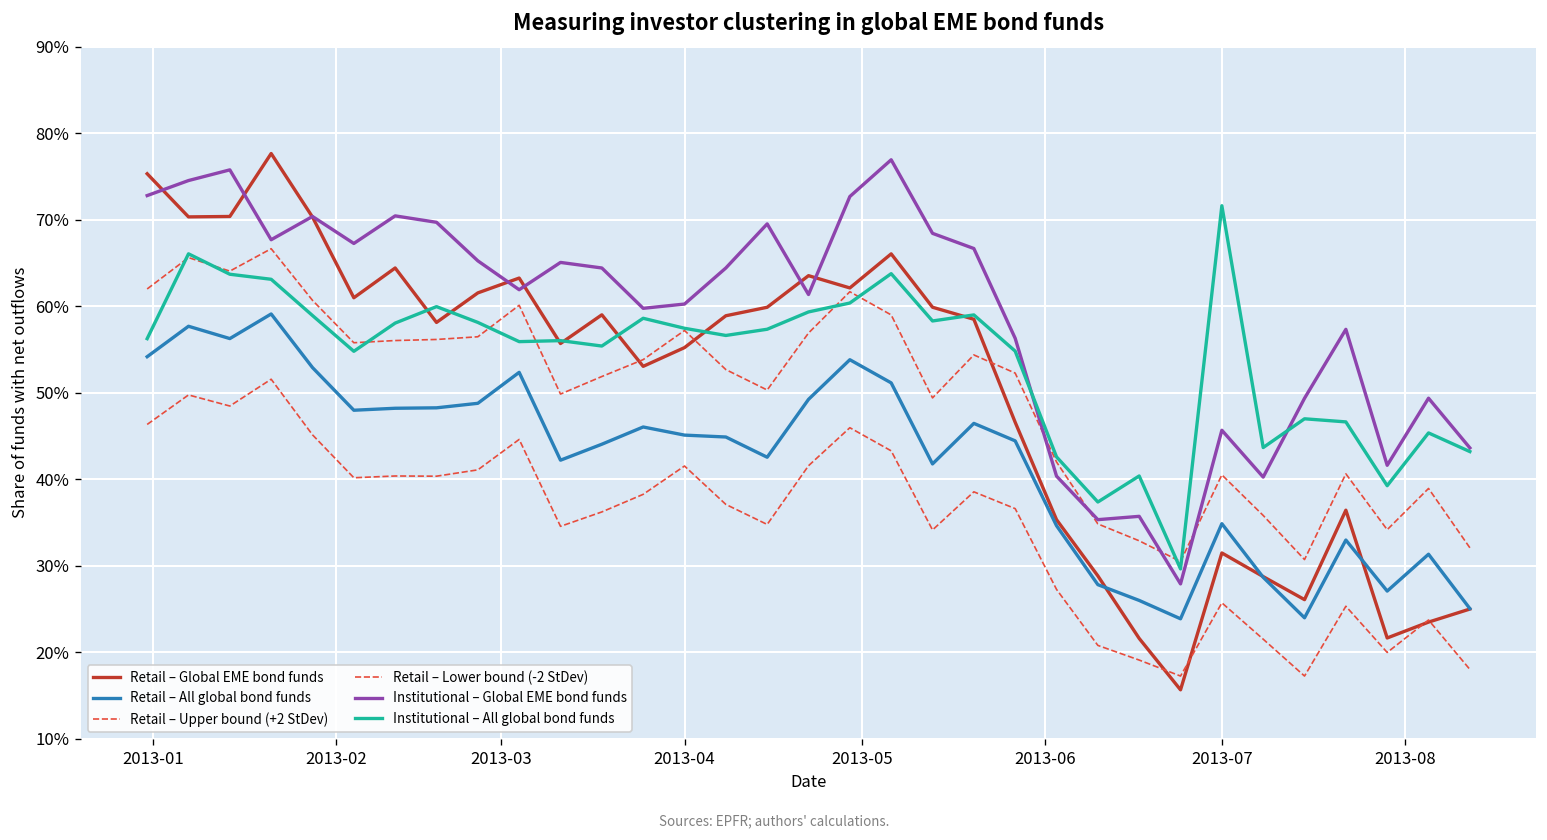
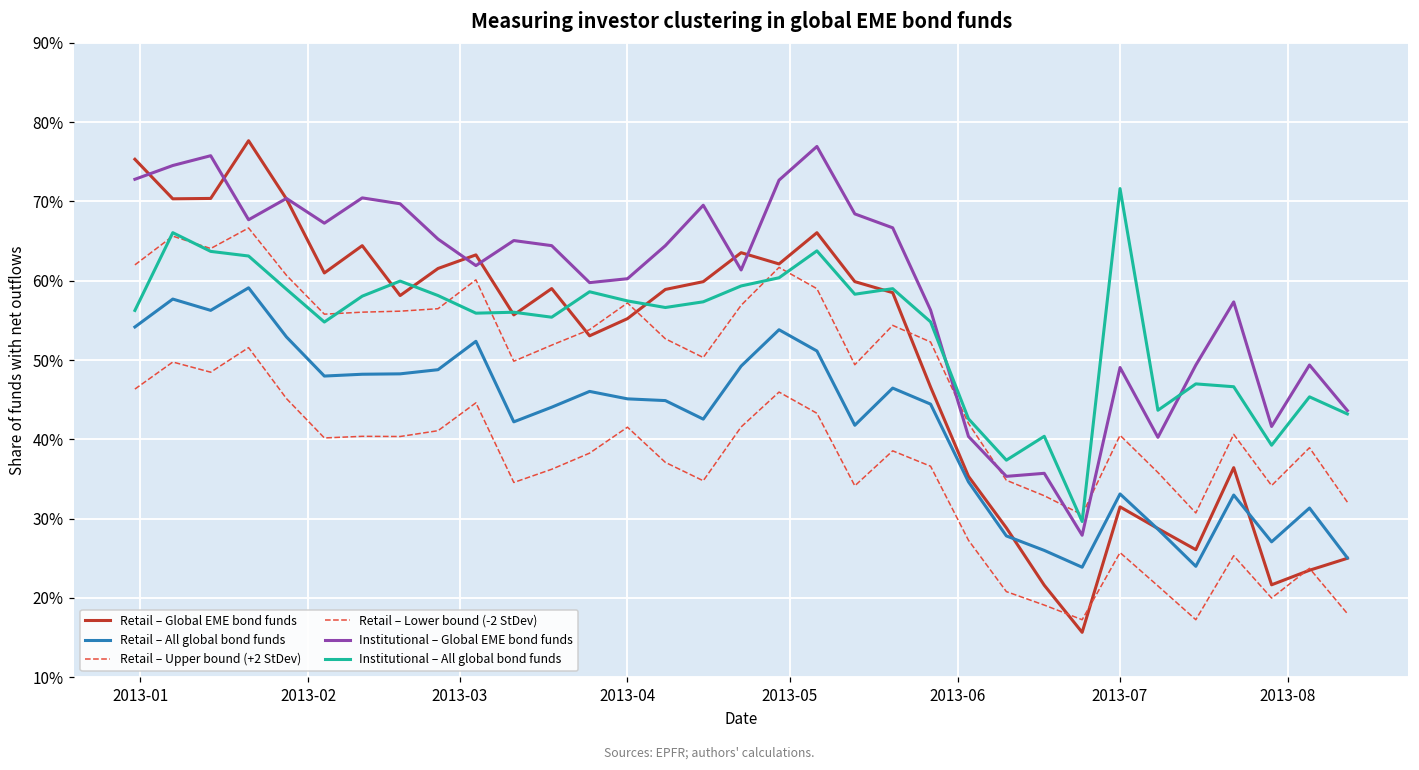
Retail – All global bond funds, 2013-07: 35% -> 33%
Institutional – Global EME bond funds, 2013-07: 46% -> 49%
